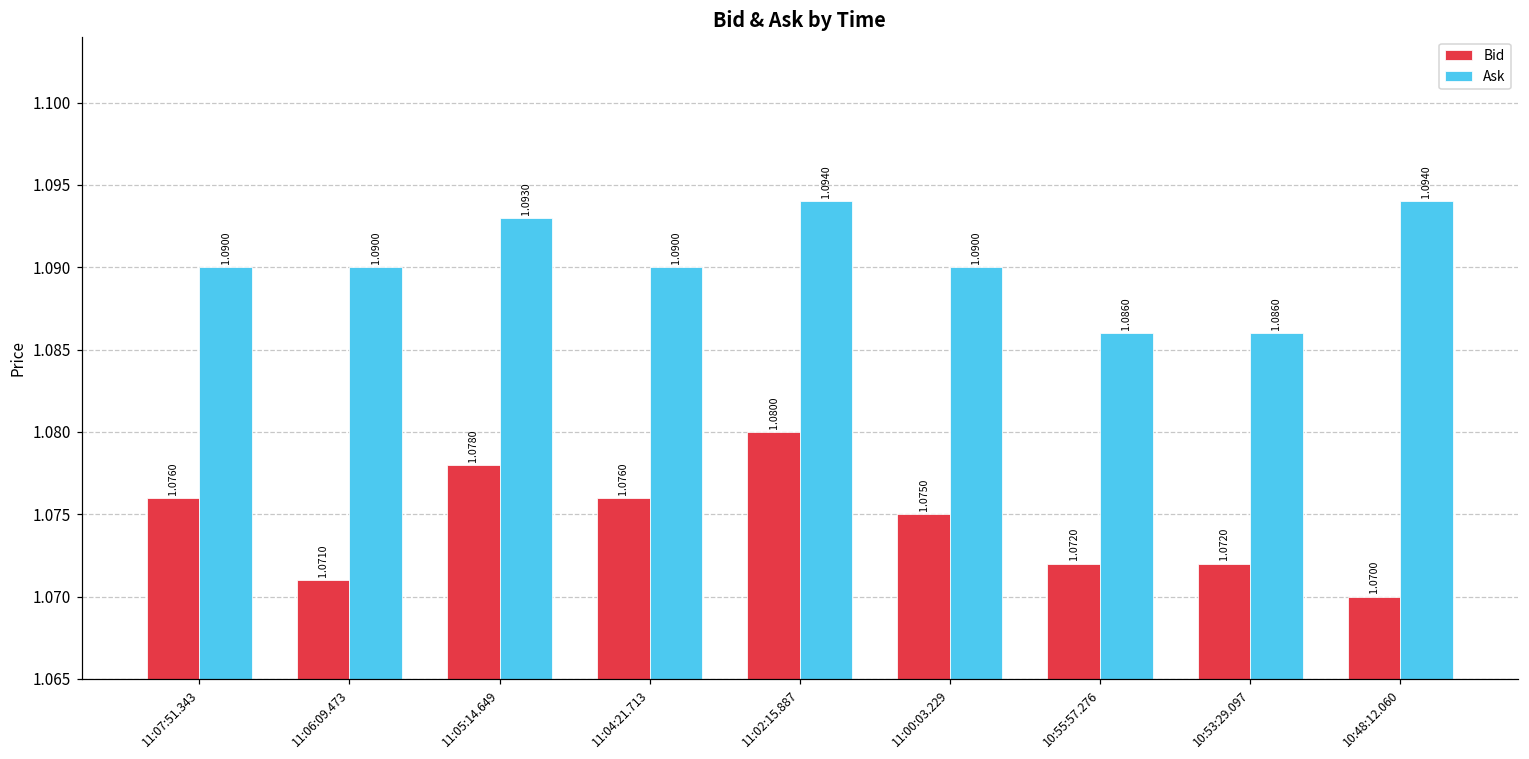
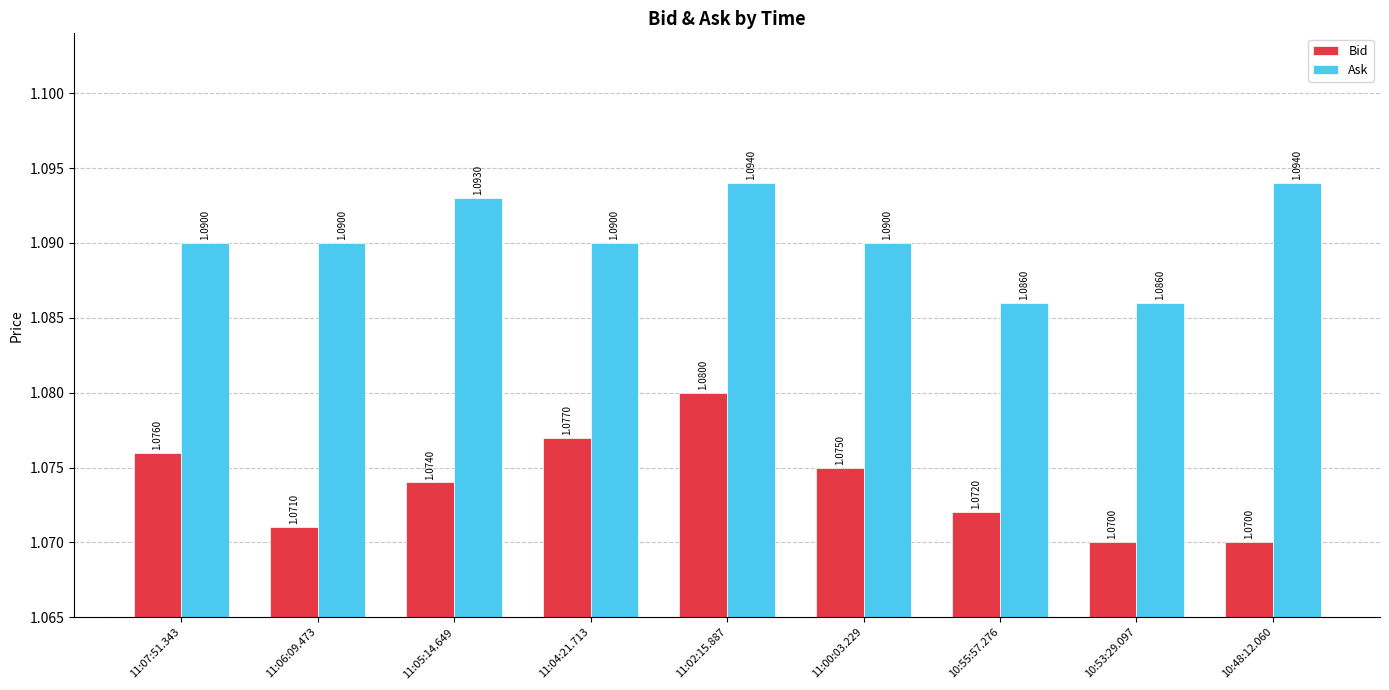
Bid, 11:05:14.649: 1.0780 -> 1.0740
Bid, 11:04:21.713: 1.0760 -> 1.0770
Bid, 10:53:29.097: 1.0720 -> 1.0700
